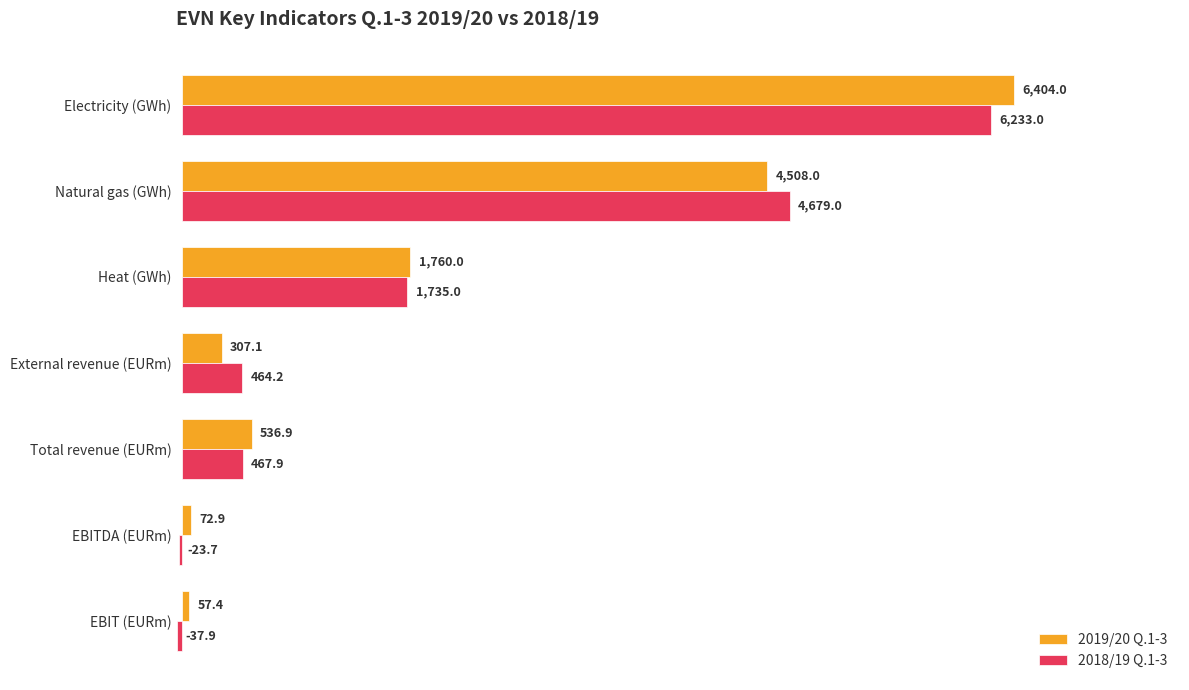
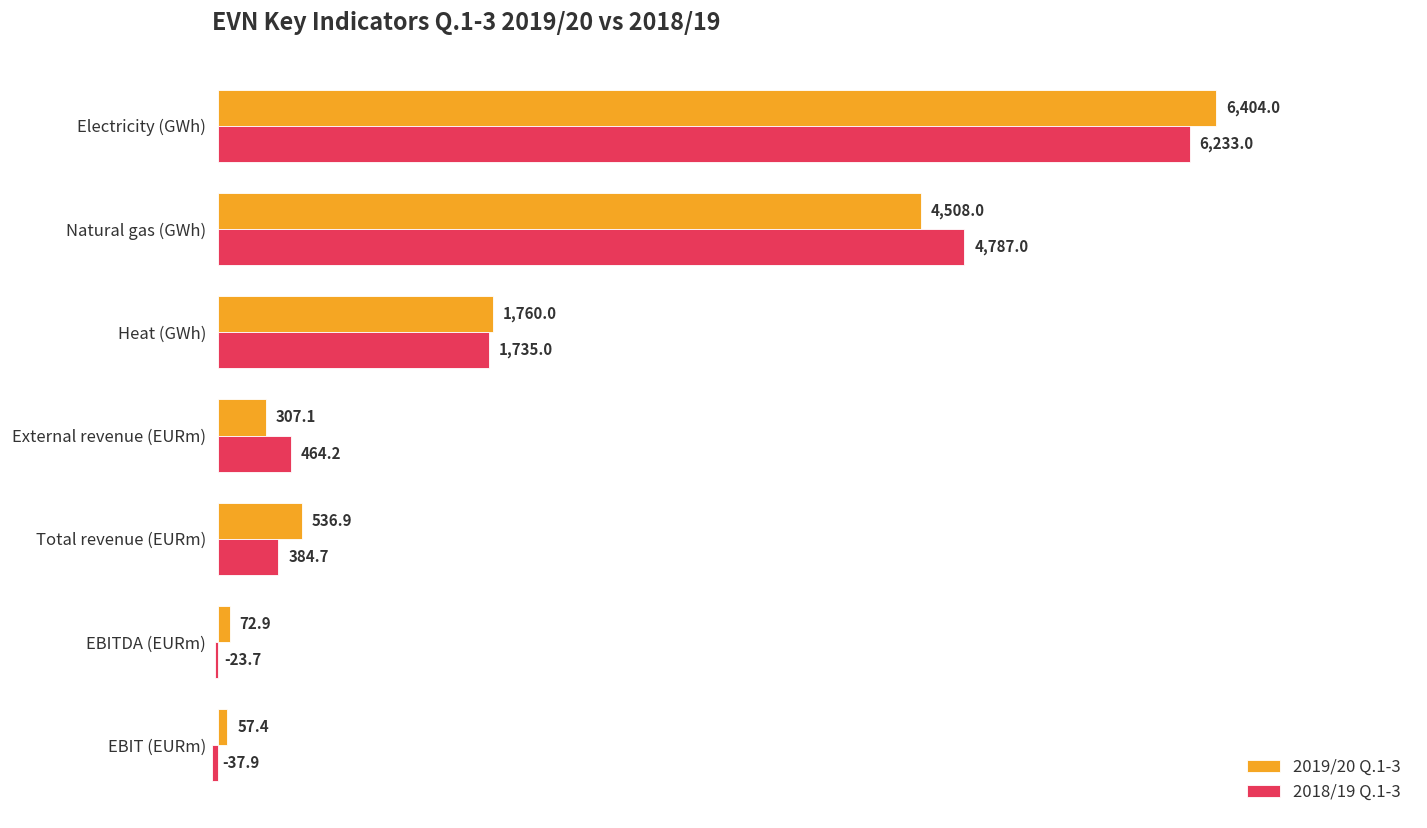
2018/19 Q.1-3, Natural gas (GWh): 4,679.0 -> 4,787.0
2018/19 Q.1-3, Total revenue (EURm): 467.9 -> 384.7
